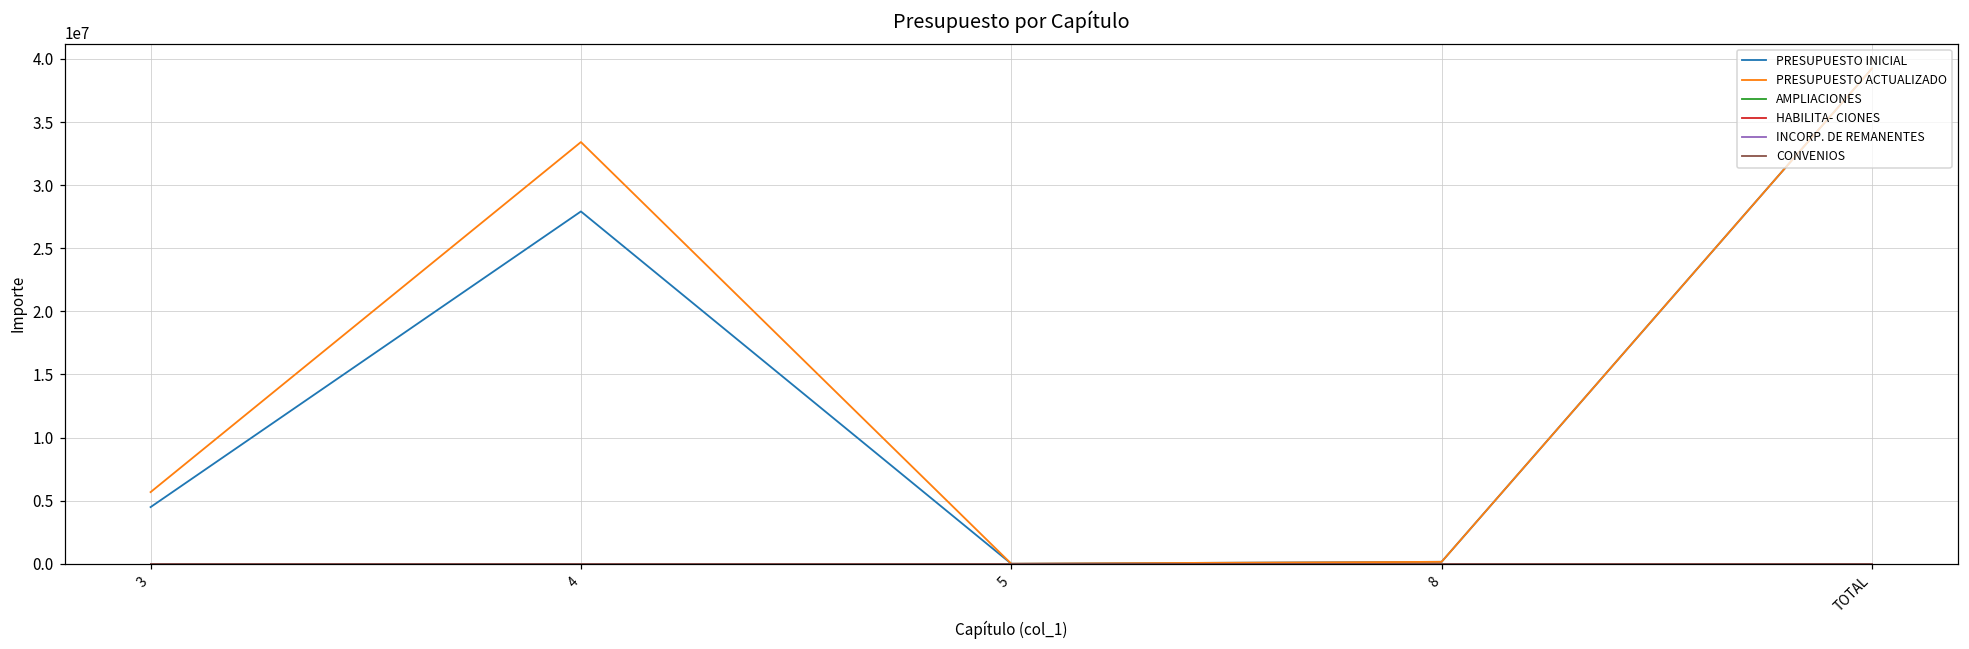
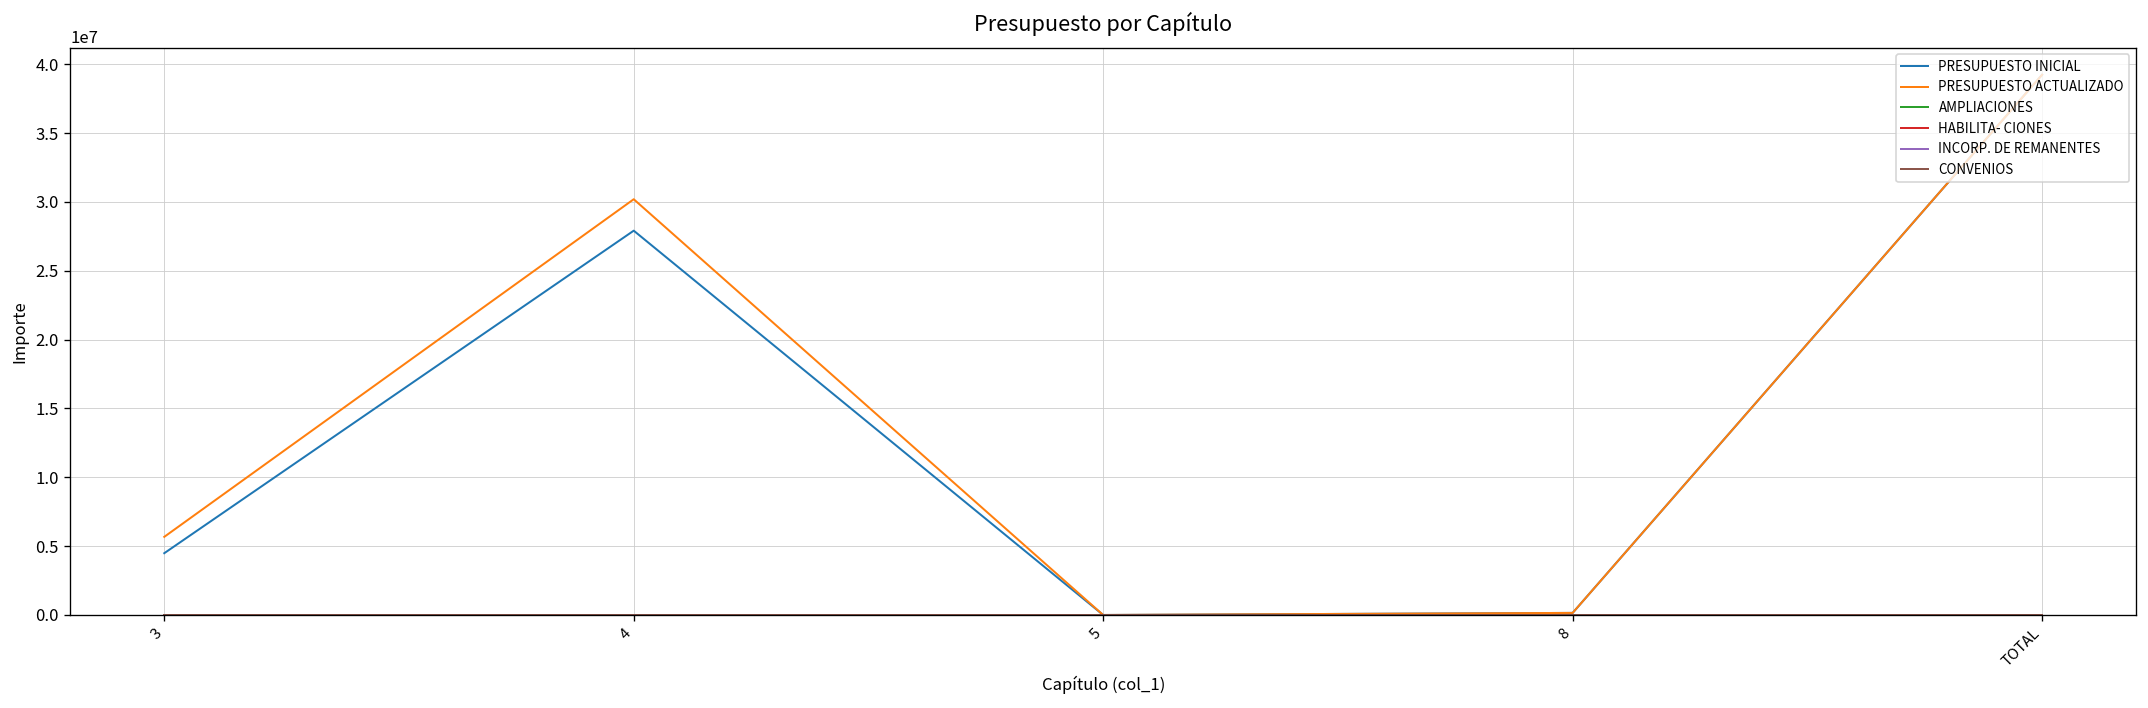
PRESUPUESTO ACTUALIZADO, 4: 33400000 -> 30200000
